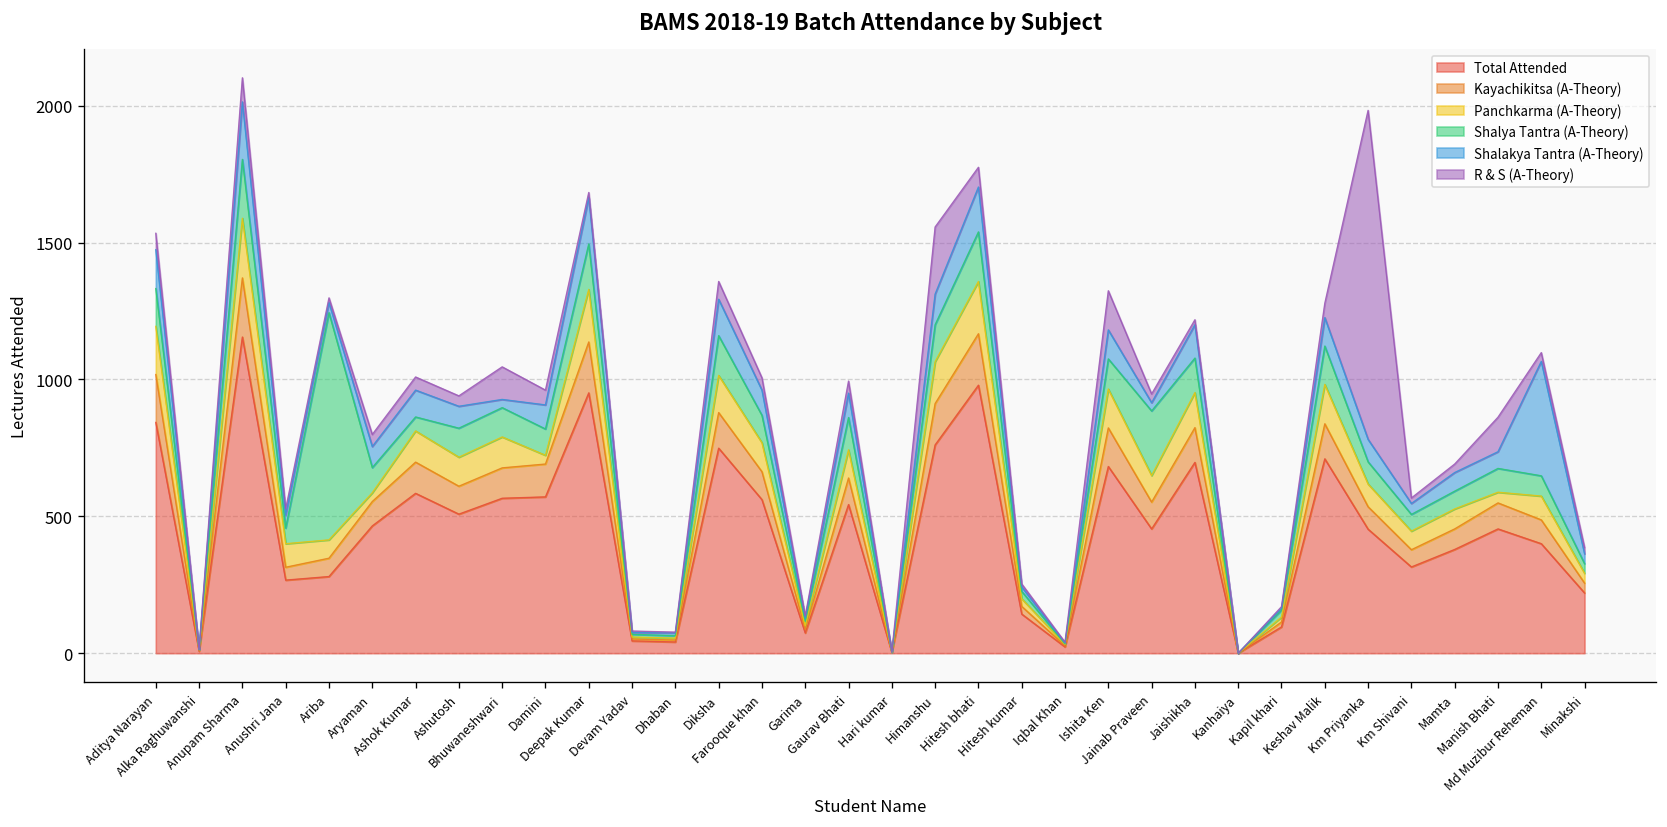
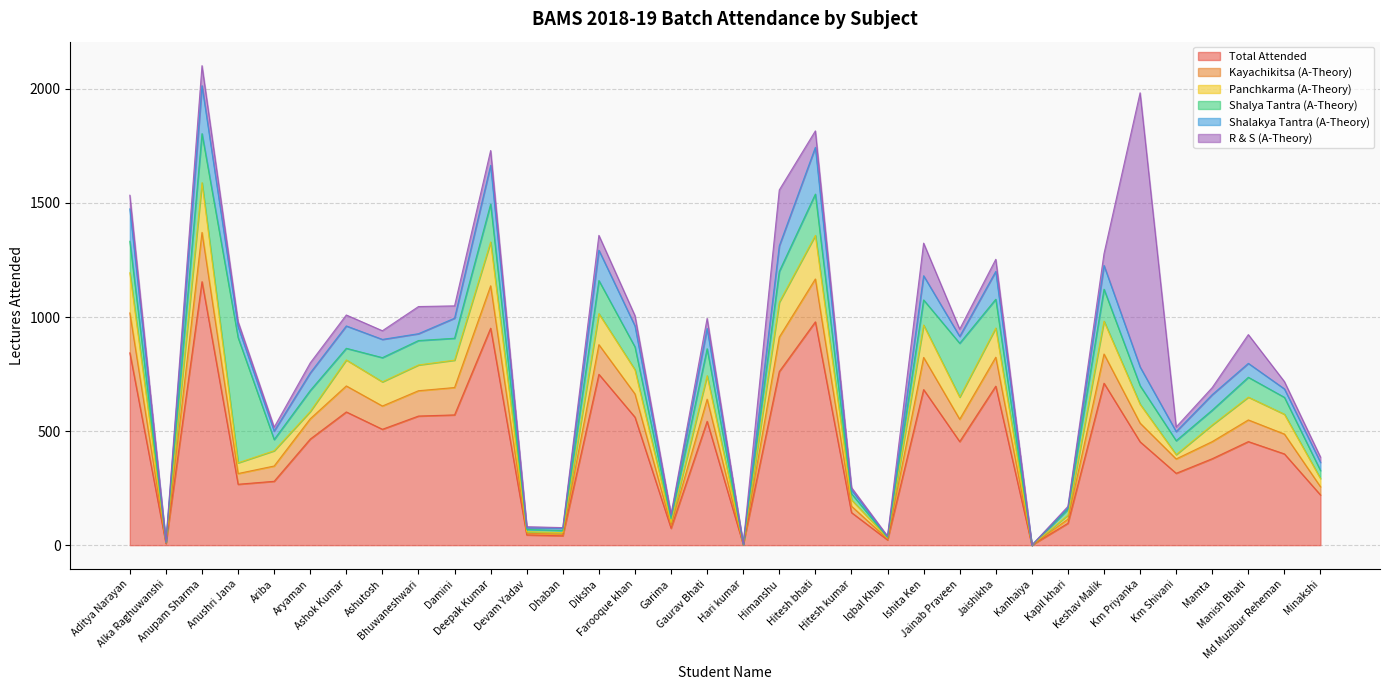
Panchkarma (A-Theory), Anushri Jana: 90 -> 50
Shalya Tantra (A-Theory), Anushri Jana: 60 -> 550
Shalya Tantra (A-Theory), Ariba: 830 -> 50
Panchkarma (A-Theory), Damini: 30 -> 120
R & S (A-Theory), Deepak Kumar: 20 -> 70
Shalakya Tantra (A-Theory), Hitesh bhati: 160 -> 210
R & S (A-Theory), Jaishikha: 20 -> 50
Panchkarma (A-Theory), Km Shivani: 70 -> 20
Panchkarma (A-Theory), Manish Bhati: 40 -> 100
Shalakya Tantra (A-Theory), Md Muzibur Reheman: 420 -> 40
